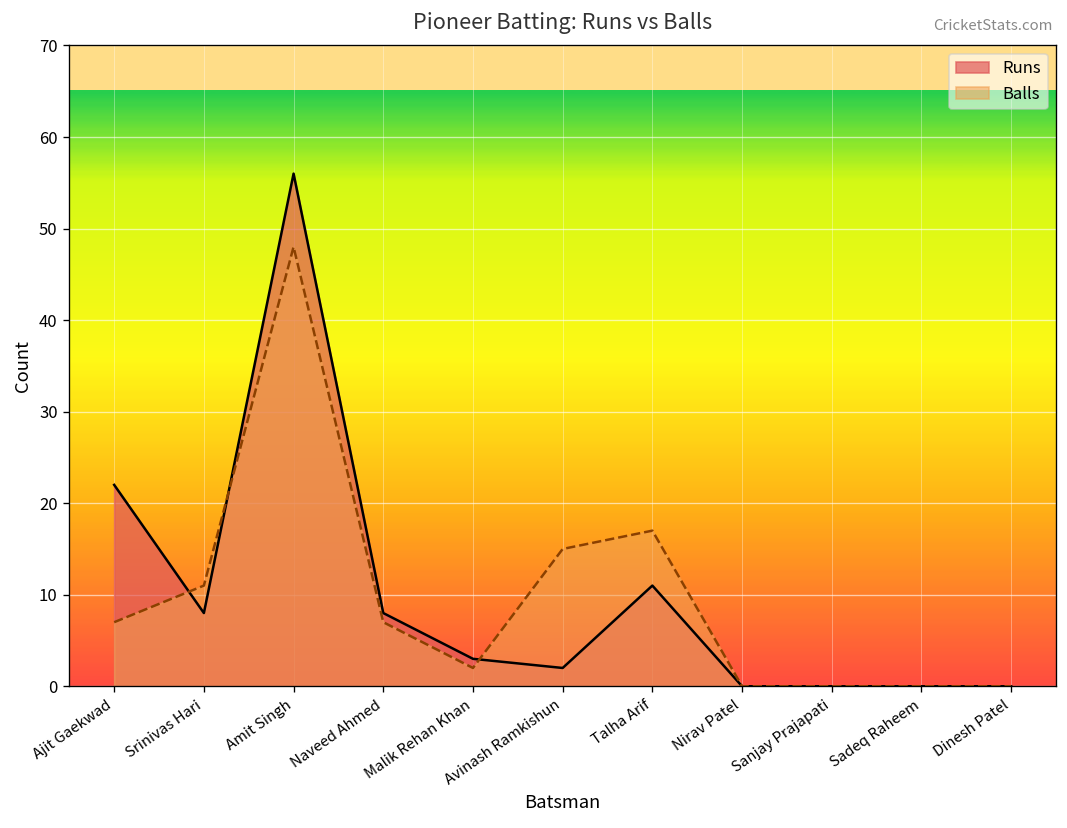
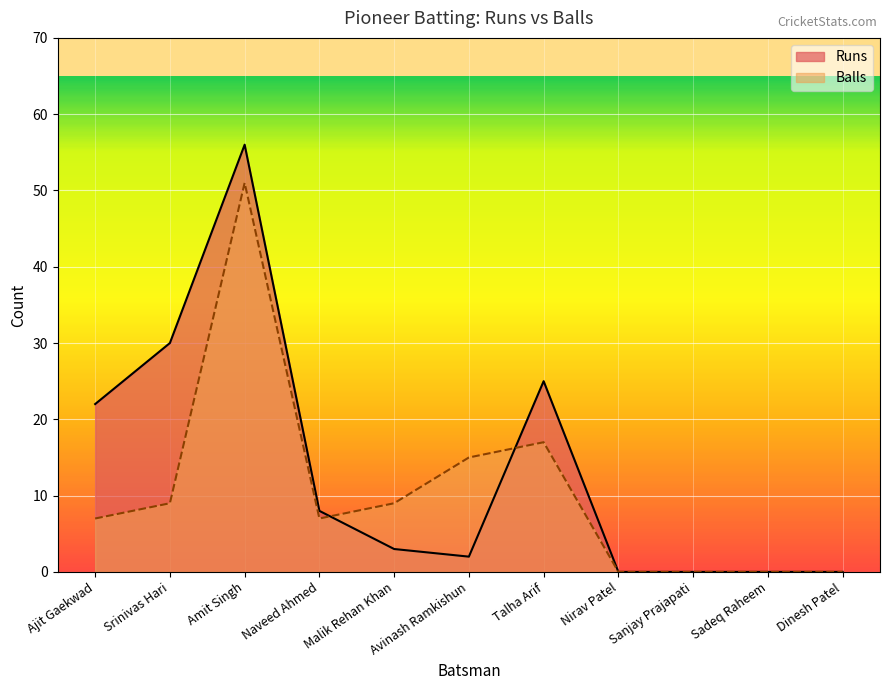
Runs, Srinivas Hari: 8 -> 30
Balls, Srinivas Hari: 11 -> 9
Balls, Amit Singh: 48 -> 51
Balls, Malik Rehan Khan: 2 -> 9
Runs, Talha Arif: 11 -> 25
